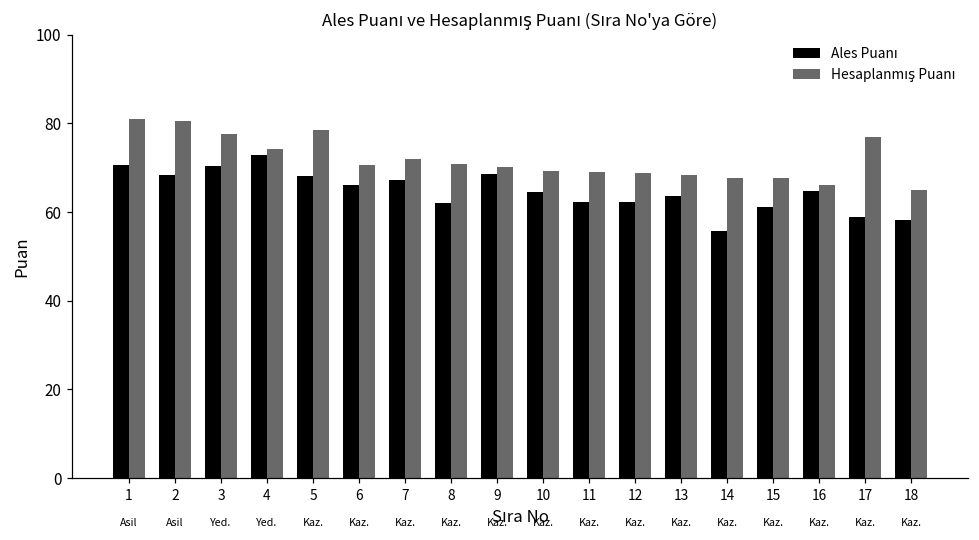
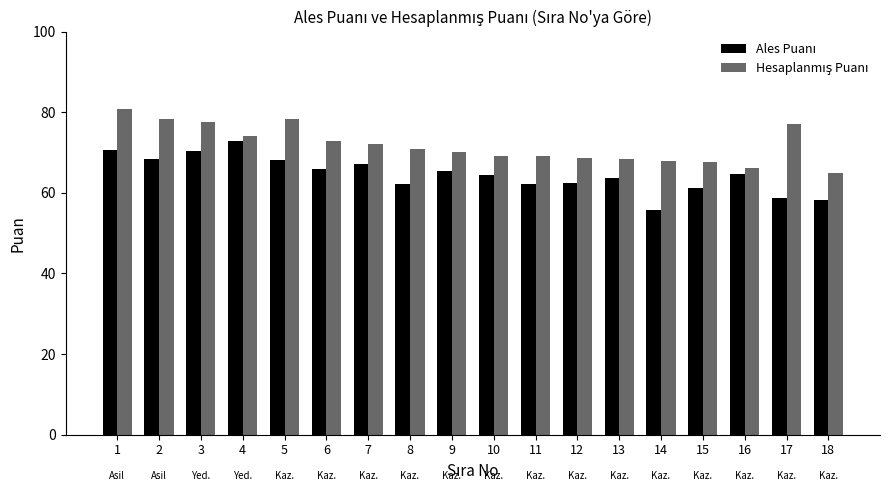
Hesaplanmış Puanı, 2: 80 -> 78
Hesaplanmış Puanı, 6: 71 -> 73
Ales Puanı, 9: 68 -> 65
